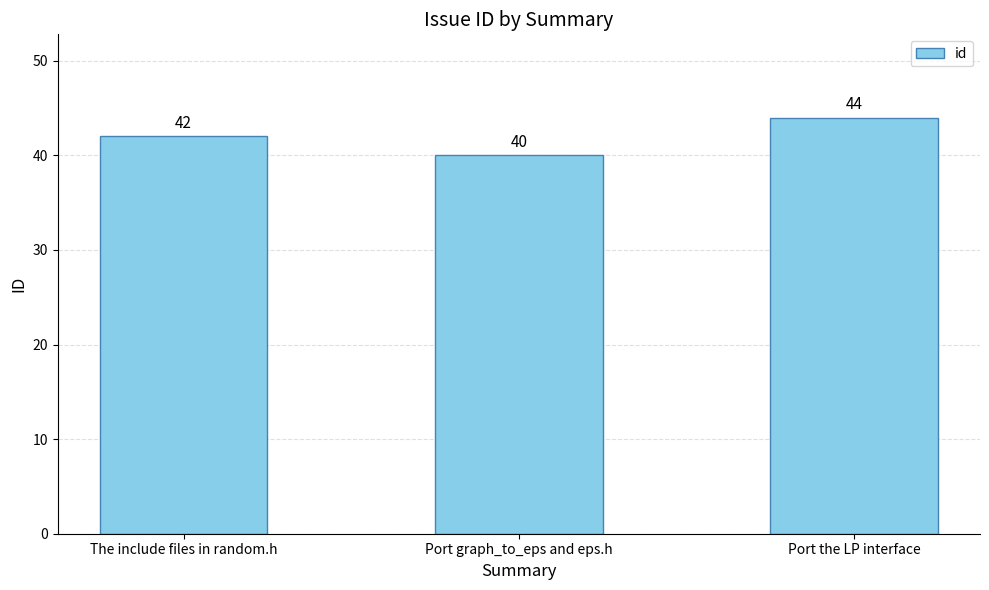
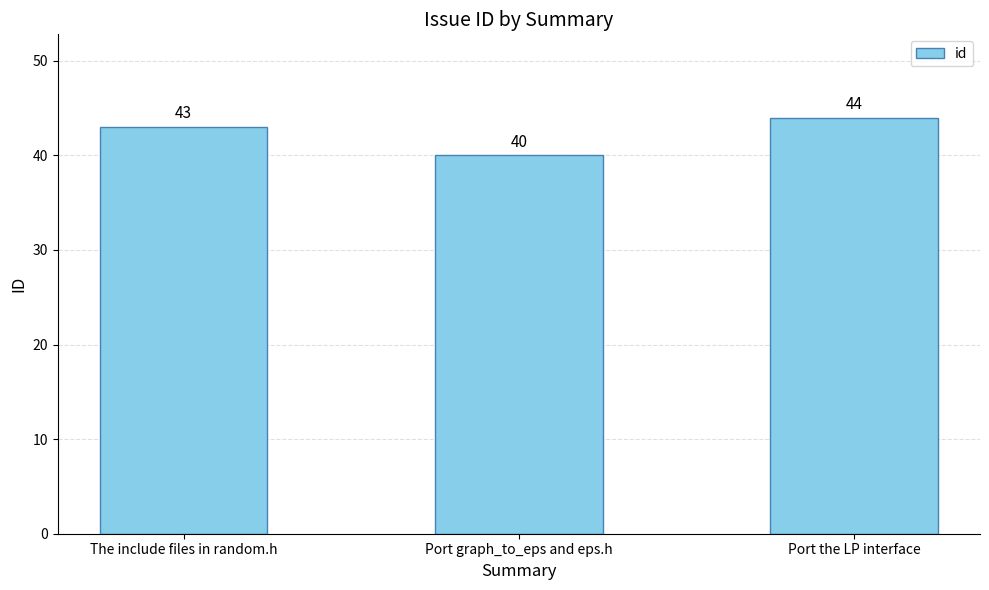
The include files in random.h: 42 -> 43
